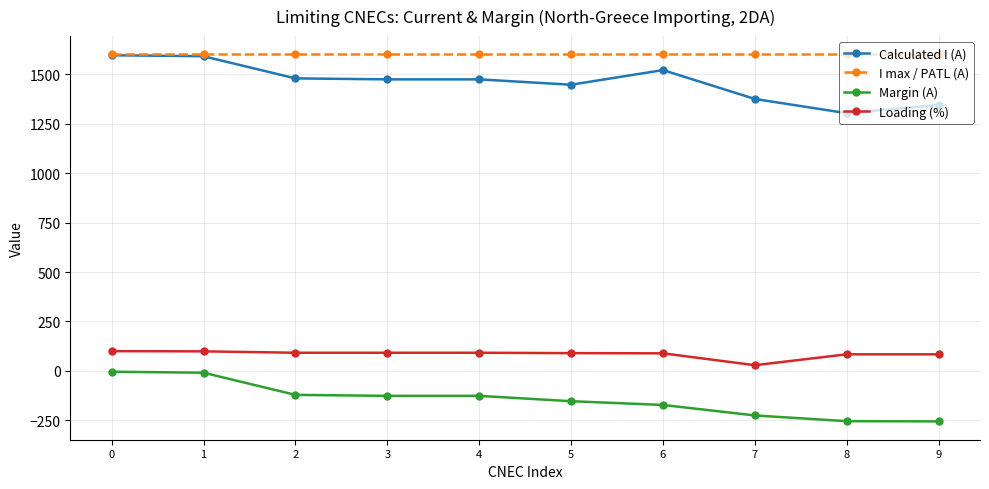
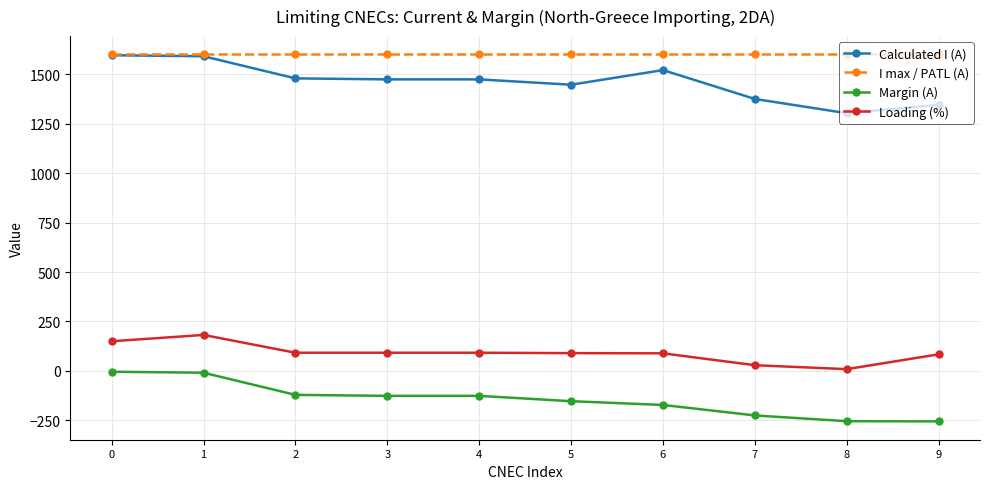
Loading (%), 0: 100 -> 150
Loading (%), 1: 100 -> 180
Loading (%), 8: 80 -> 10
